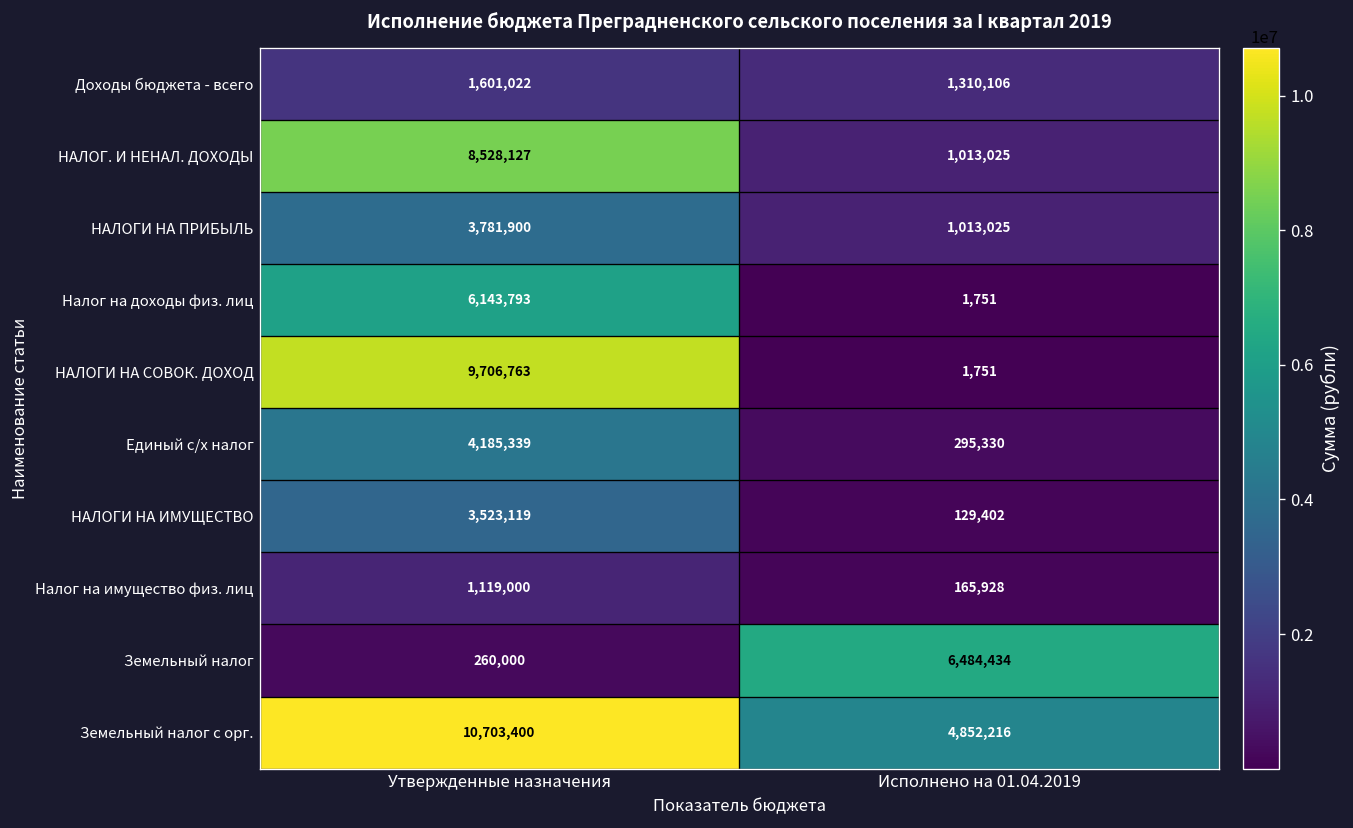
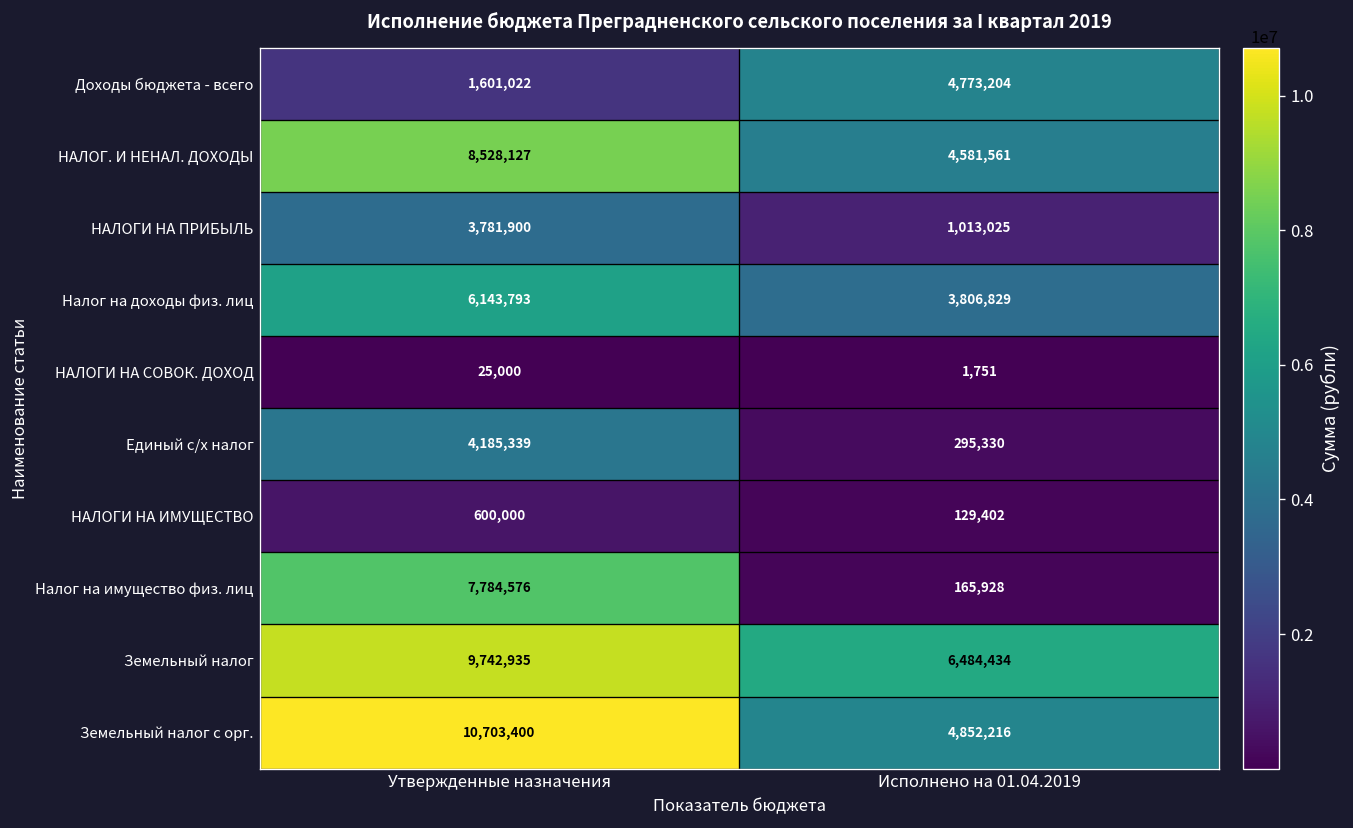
Доходы бюджета - всего, Исполнено на 01.04.2019: 1,310,106 -> 4,773,204
НАЛОГ. И НЕНАЛ. ДОХОДЫ, Исполнено на 01.04.2019: 1,013,025 -> 4,581,561
Налог на доходы физ. лиц, Исполнено на 01.04.2019: 1,751 -> 3,806,829
НАЛОГИ НА СОВОК. ДОХОД, Утвержденные назначения: 9,706,763 -> 25,000
НАЛОГИ НА ИМУЩЕСТВО, Утвержденные назначения: 3,523,119 -> 600,000
Налог на имущество физ. лиц, Утвержденные назначения: 1,119,000 -> 7,784,576
Земельный налог, Утвержденные назначения: 260,000 -> 9,742,935
